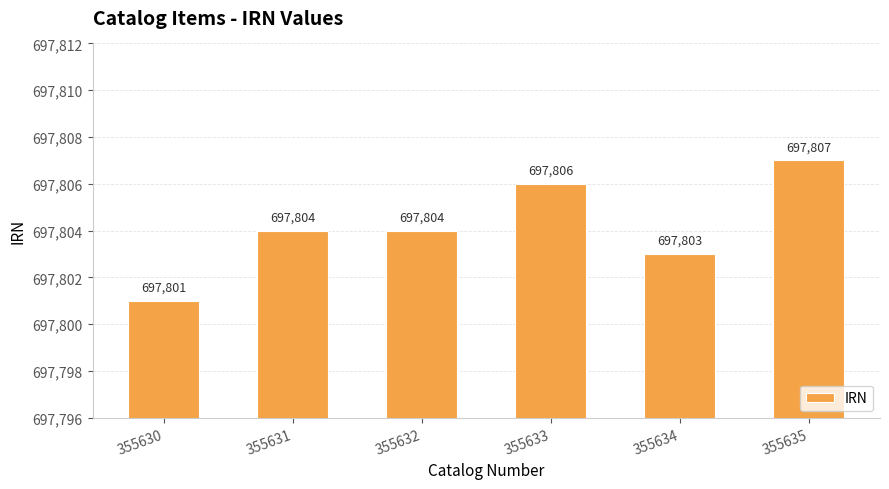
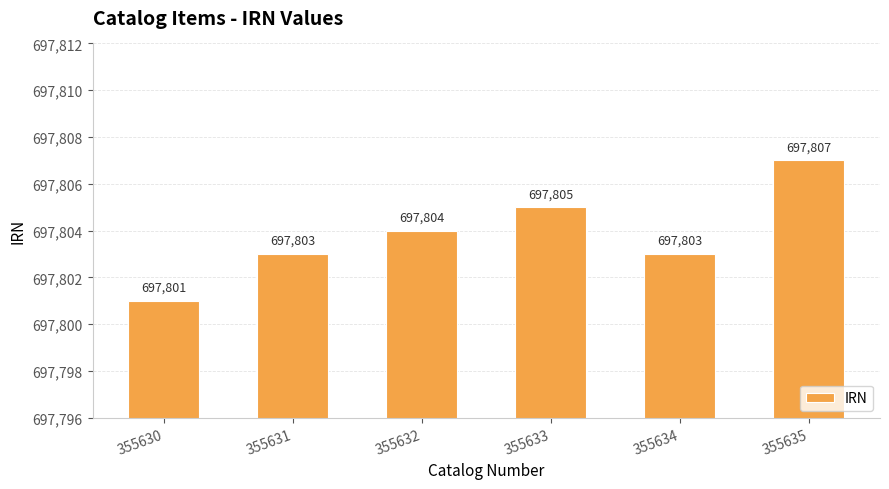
355631: 697,804 -> 697,803
355633: 697,806 -> 697,805
